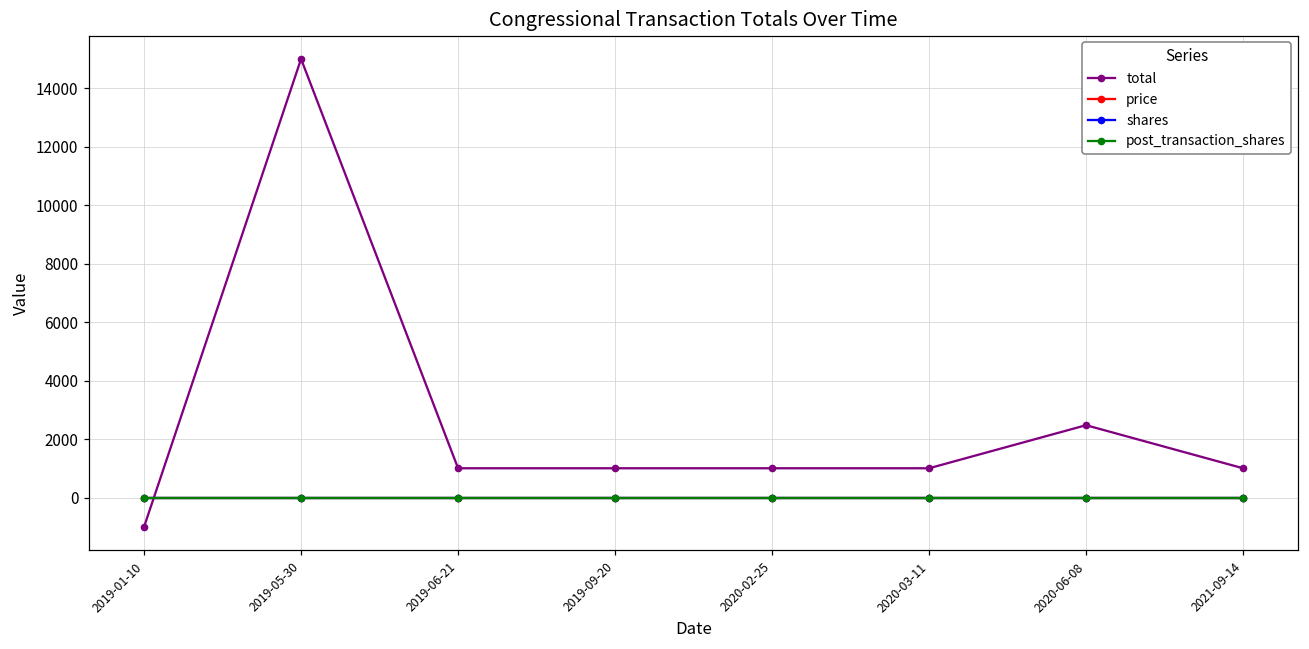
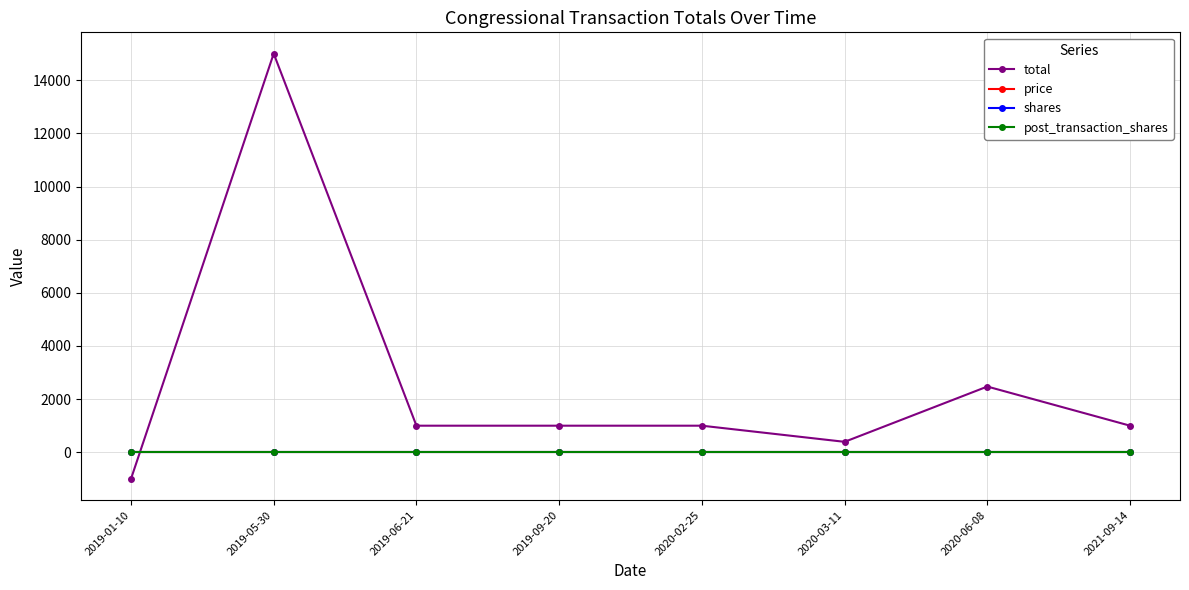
total, 2020-03-11: 1000 -> 400
